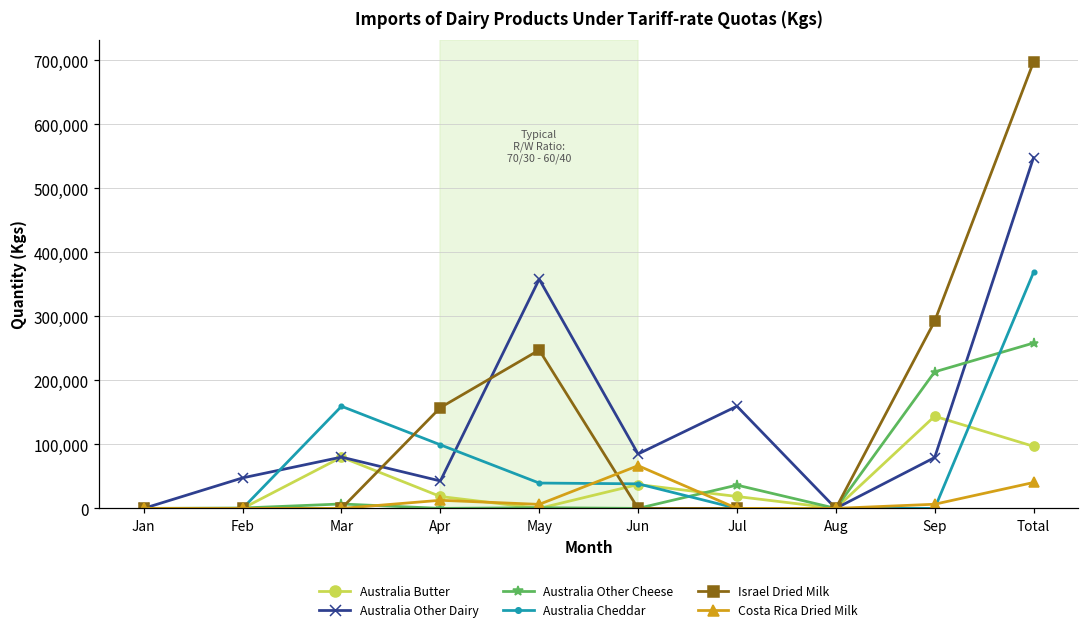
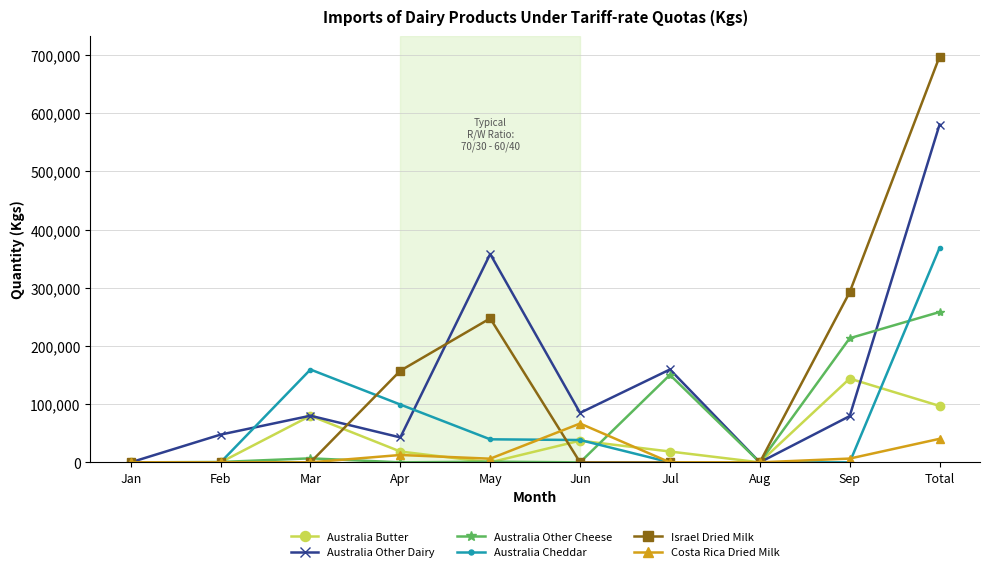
Australia Other Cheese, Jul: 40,000 -> 150,000
Australia Other Dairy, Total: 550,000 -> 580,000
